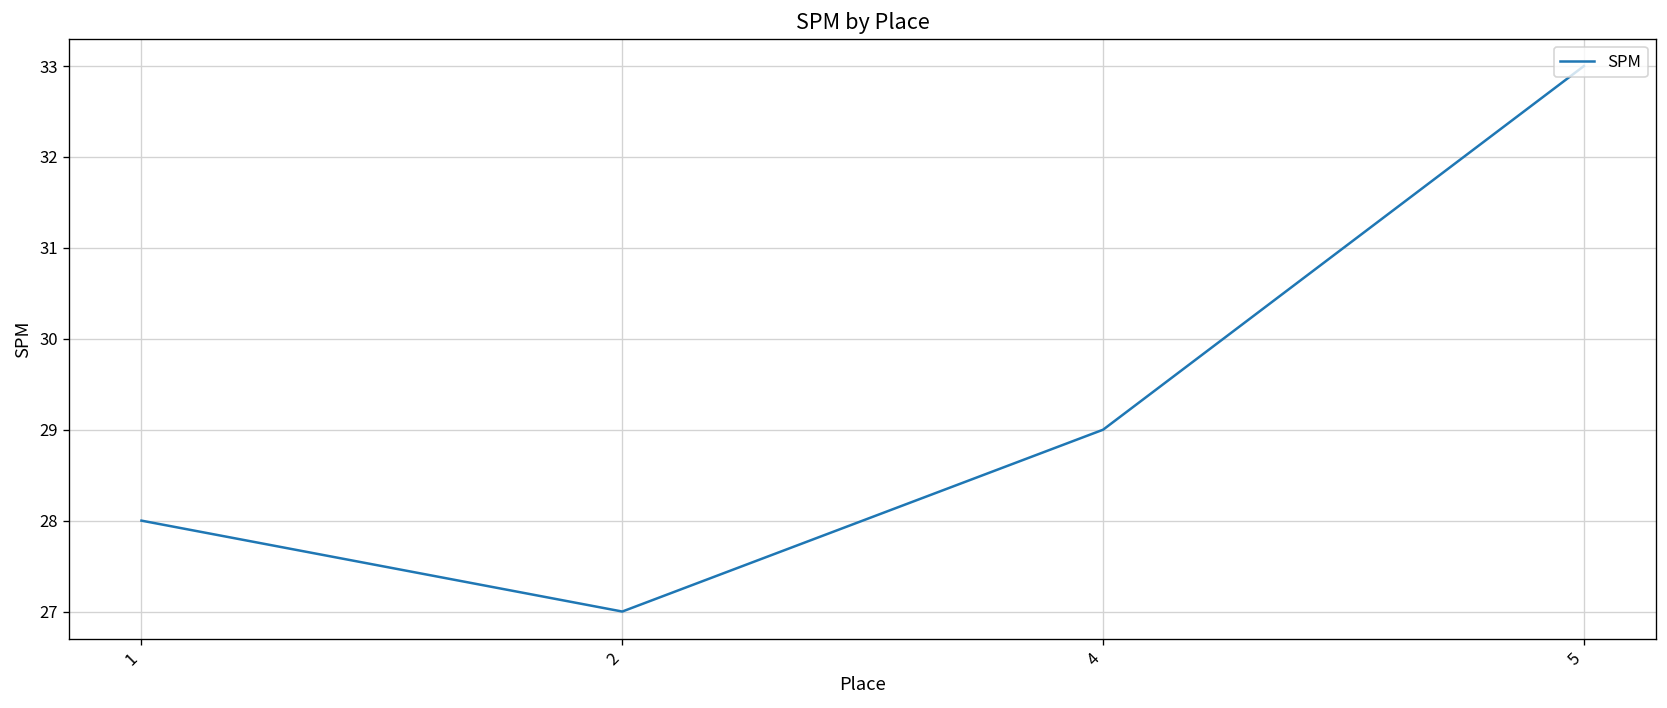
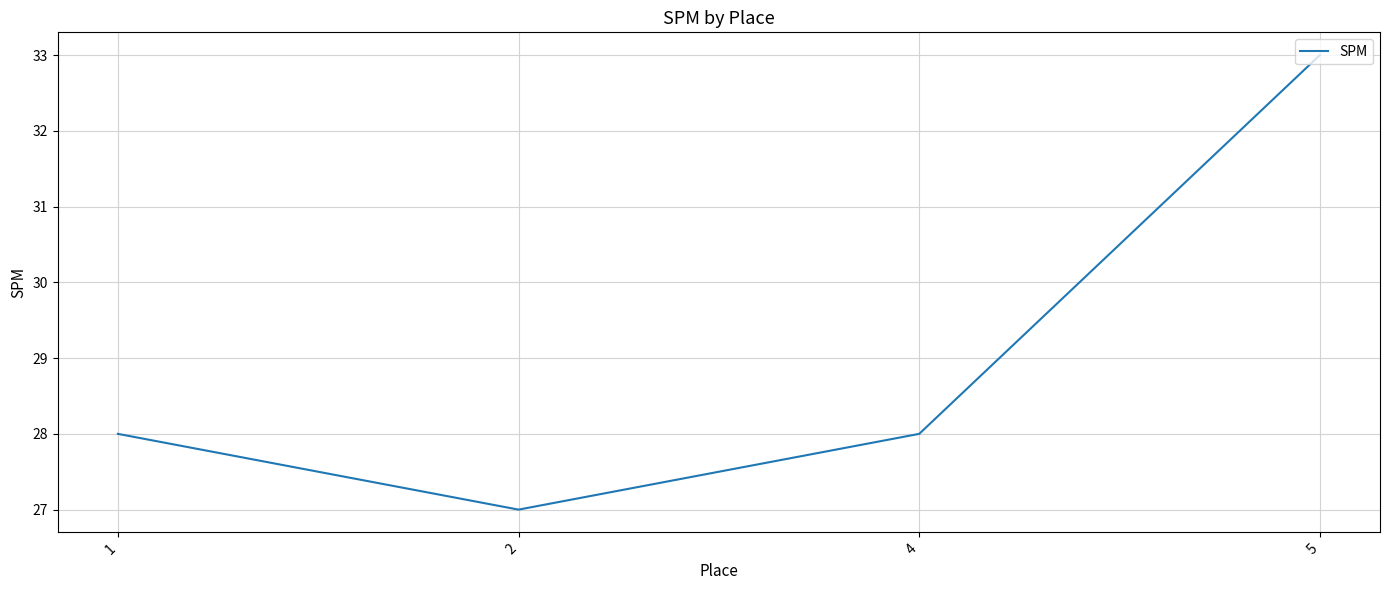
4: 29 -> 28
